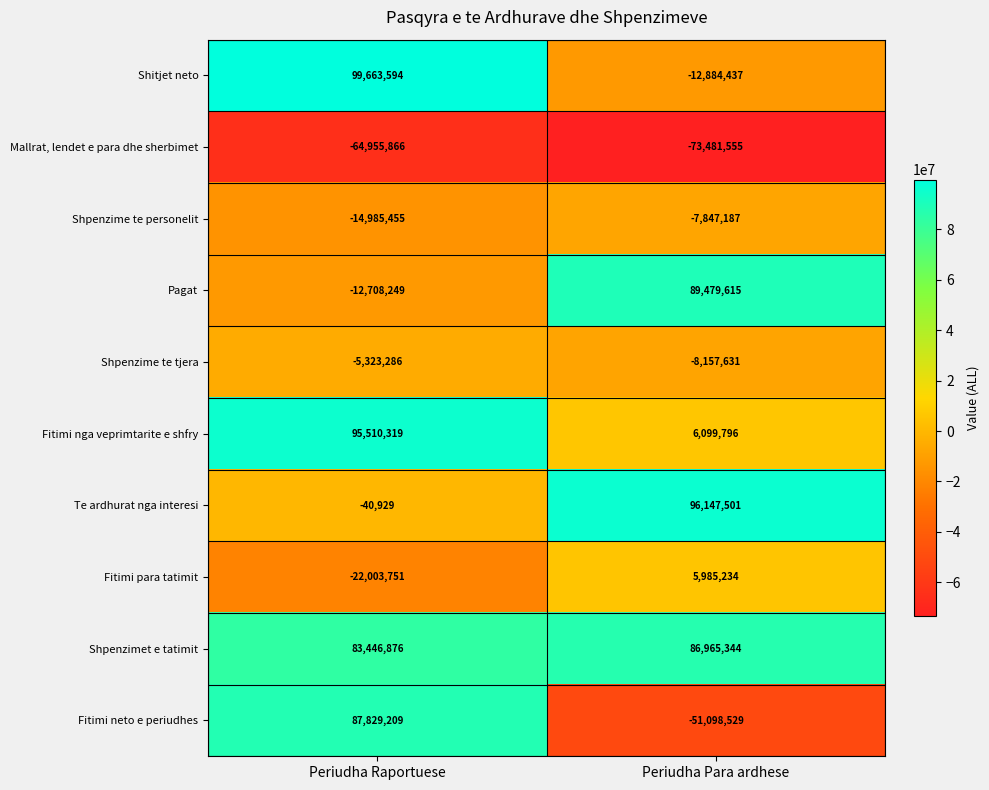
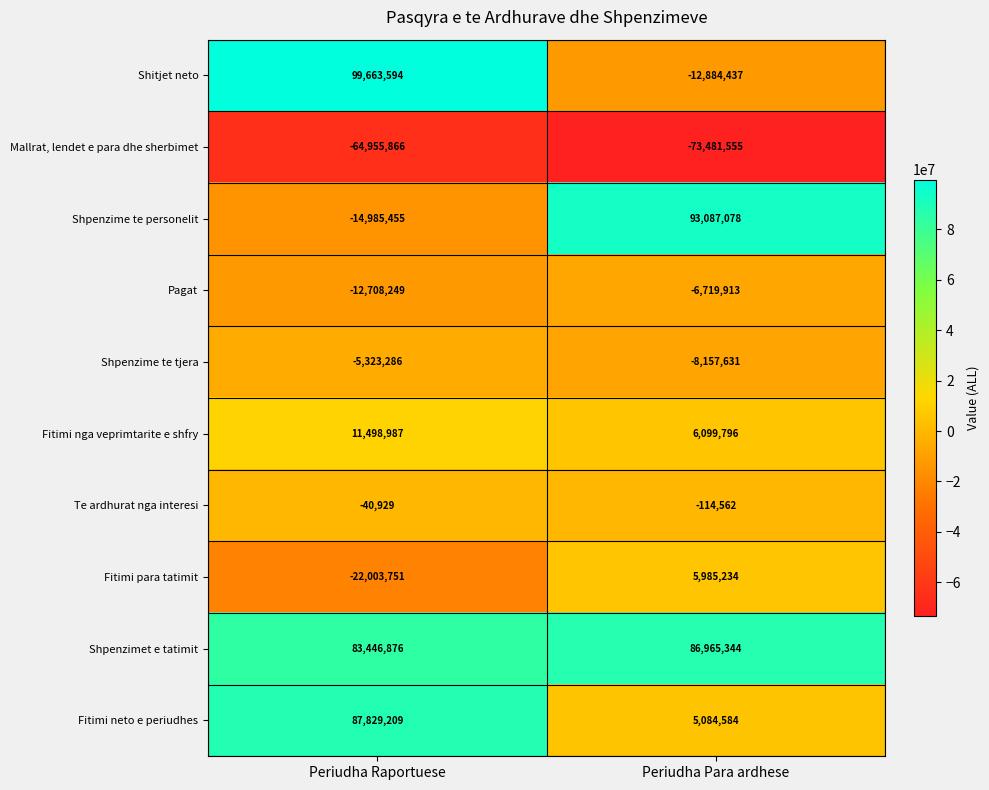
Shpenzime te personelit, Periudha Para ardhese: -7,847,187 -> 93,087,078
Pagat, Periudha Para ardhese: 89,479,615 -> -6,719,913
Fitimi nga veprimtarite e shfry, Periudha Raportuese: 95,510,319 -> 11,498,987
Te ardhurat nga interesi, Periudha Para ardhese: 96,147,501 -> -114,562
Fitimi neto e periudhes, Periudha Para ardhese: -51,098,529 -> 5,084,584
